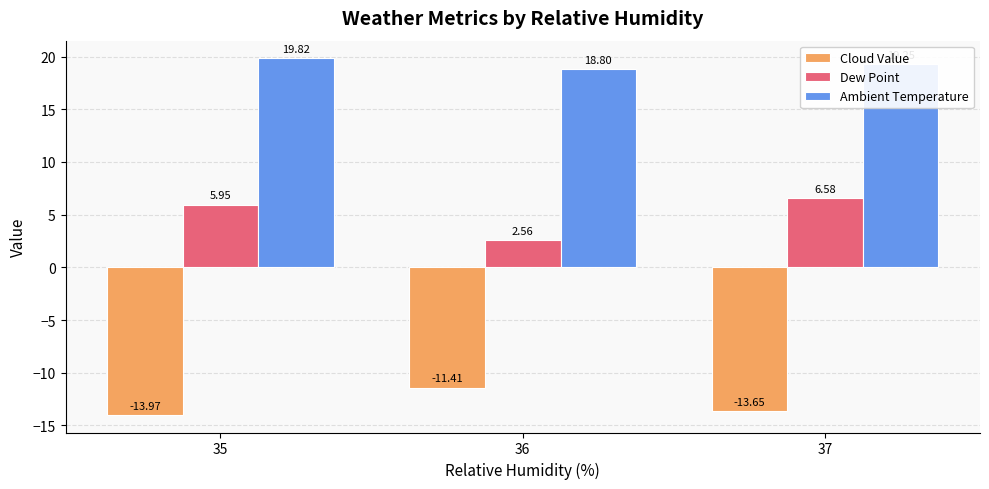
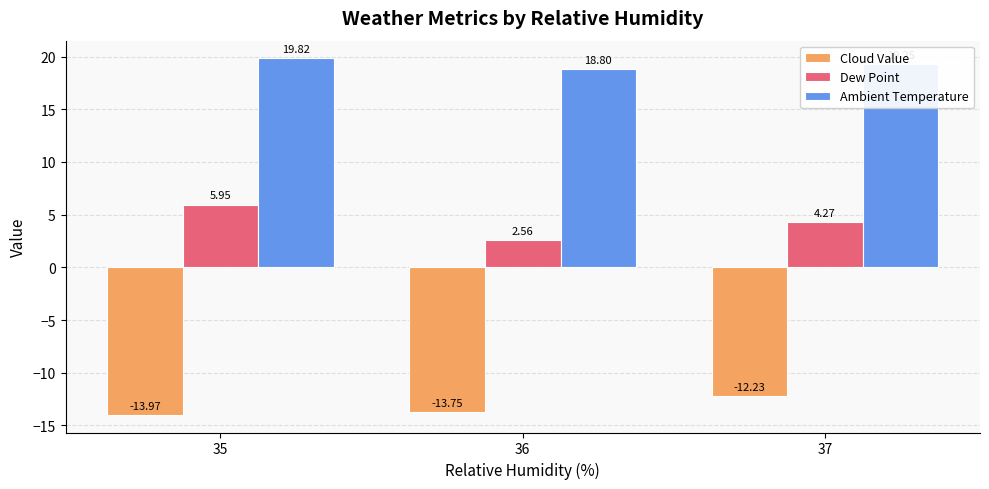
Cloud Value, 36: -11.41 -> -13.75
Cloud Value, 37: -13.65 -> -12.23
Dew Point, 37: 6.58 -> 4.27
